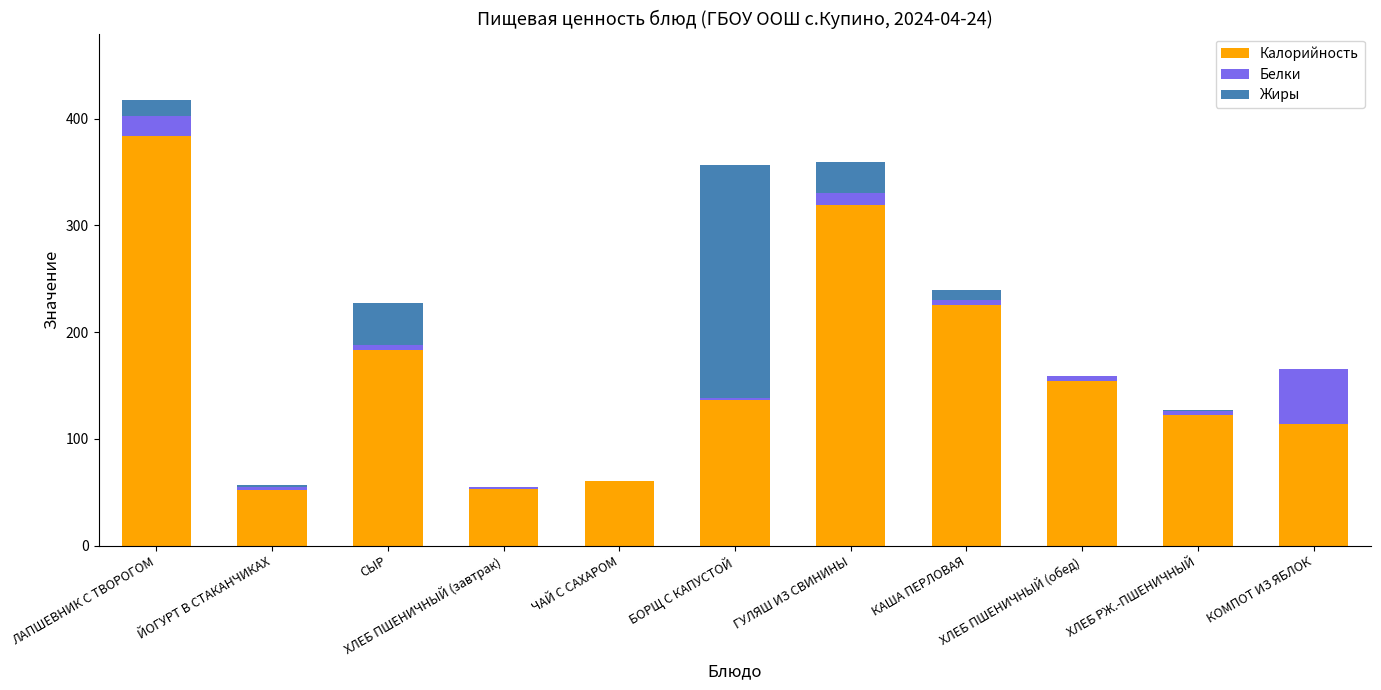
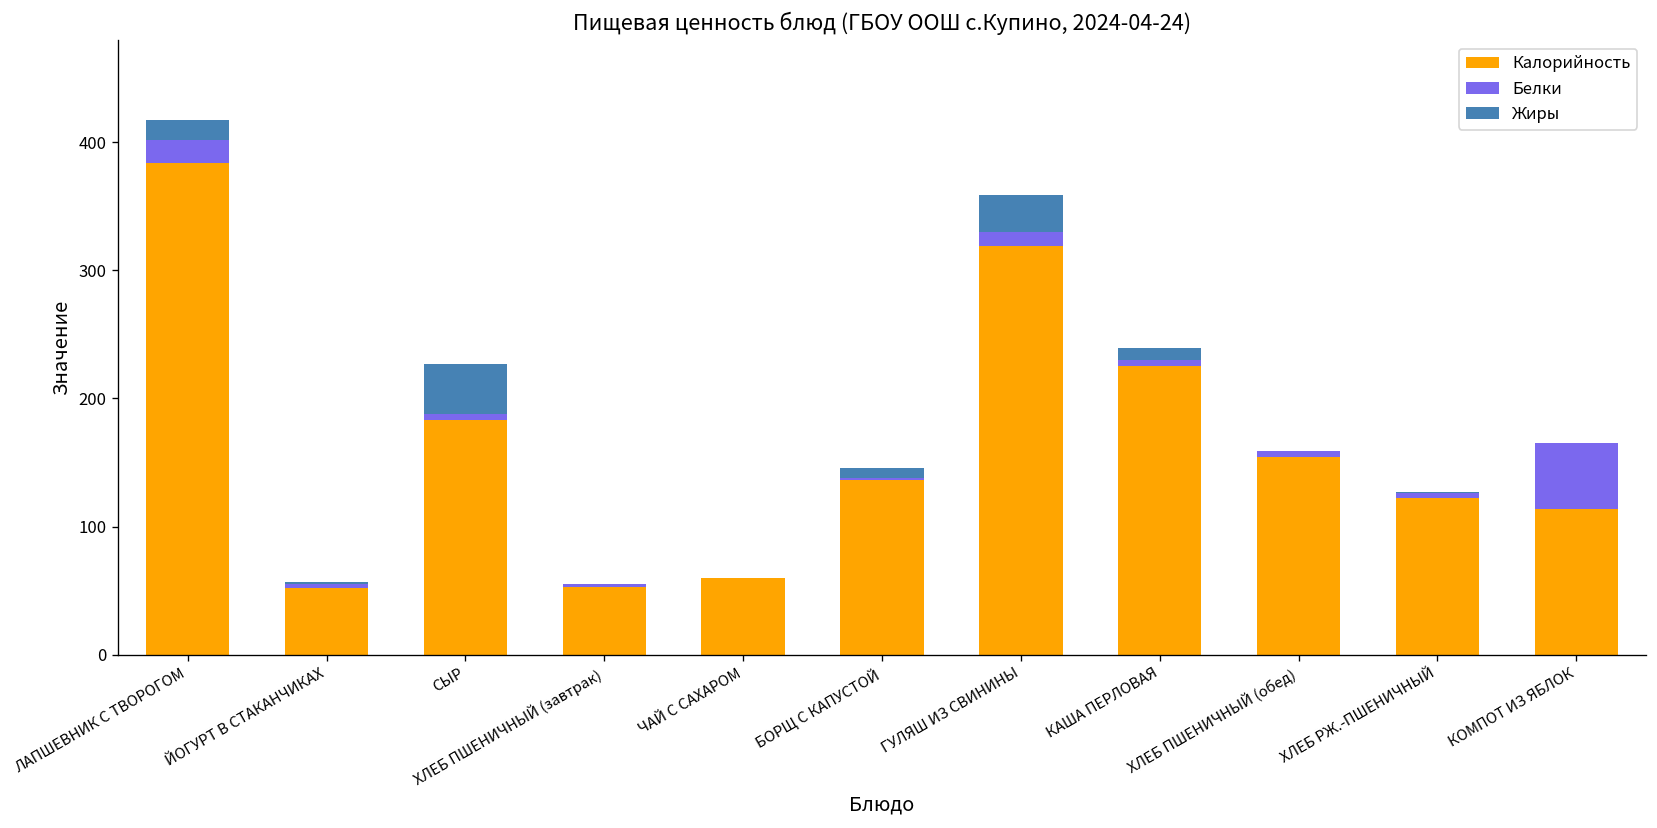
Жиры, БОРЩ С КАПУСТОЙ: 218 -> 8
